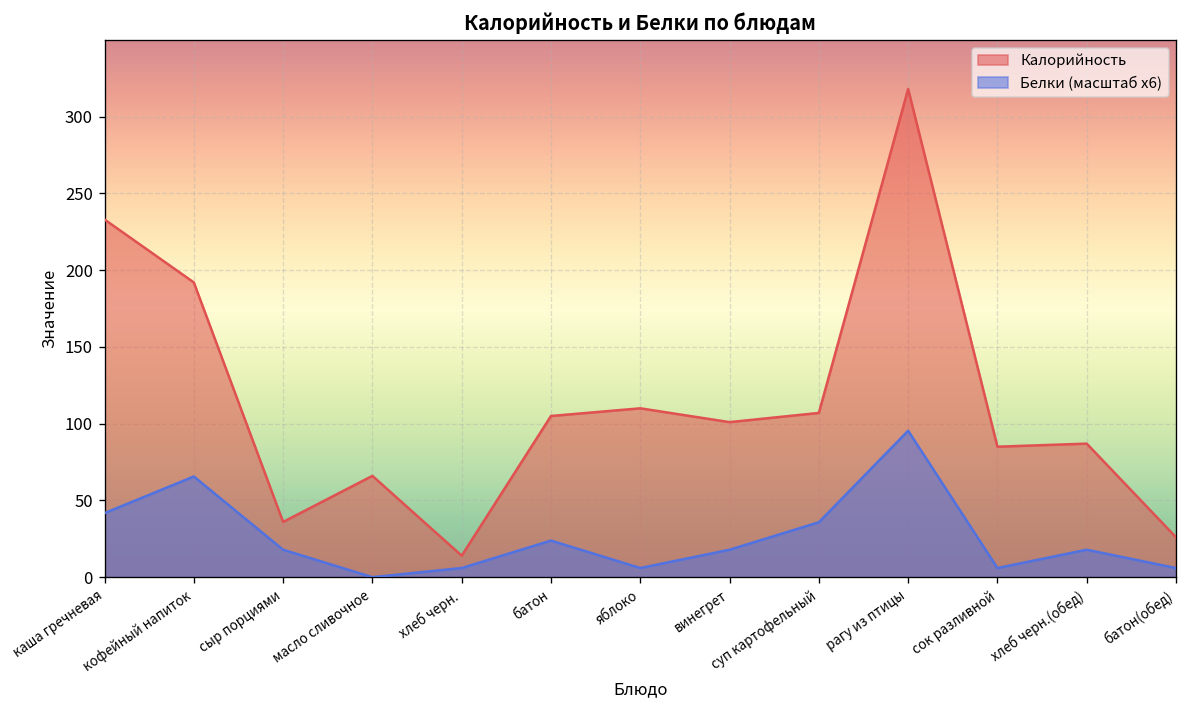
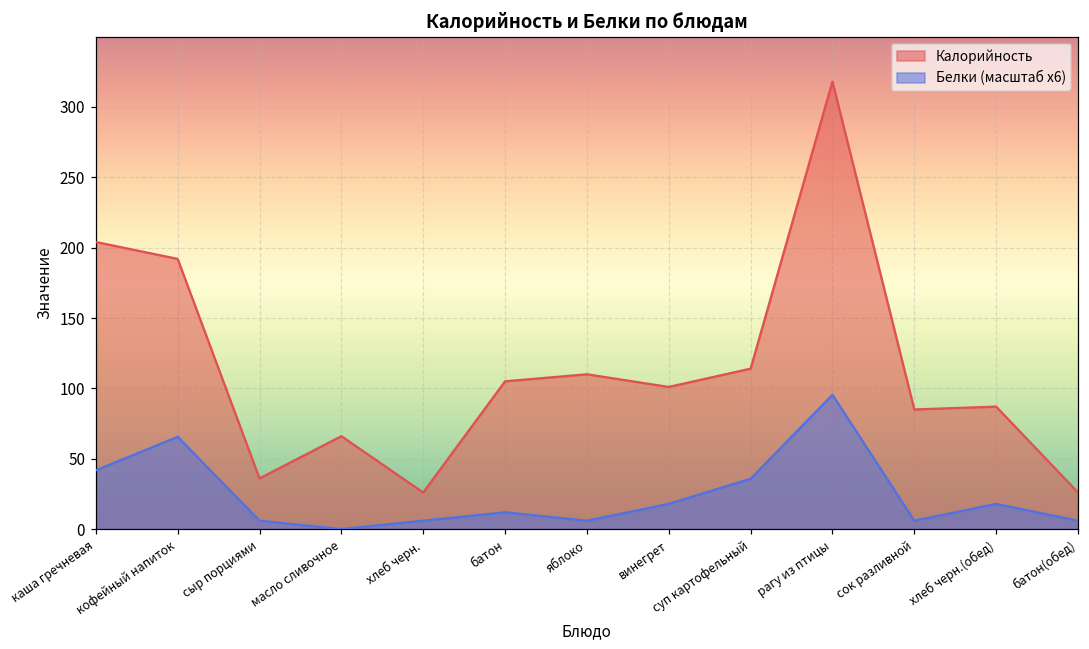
Калорийность, каша гречневая: 233 -> 204
Белки (масштаб x6), сыр порциями: 18 -> 6
Калорийность, хлеб черн.: 14 -> 26
Белки (масштаб x6), батон: 24 -> 12
Калорийность, суп картофельный: 107 -> 114
